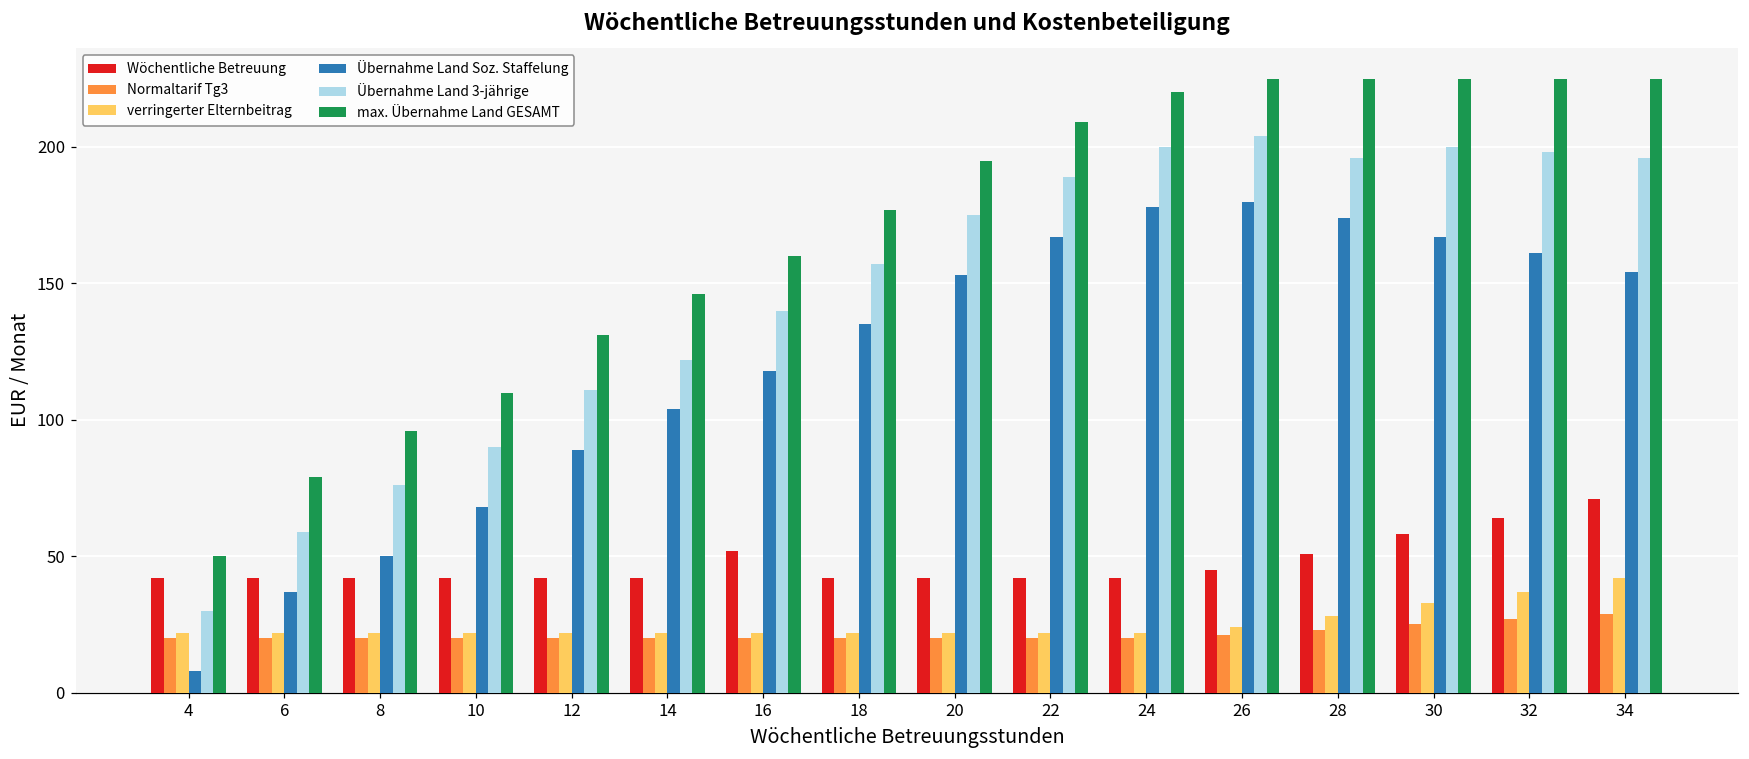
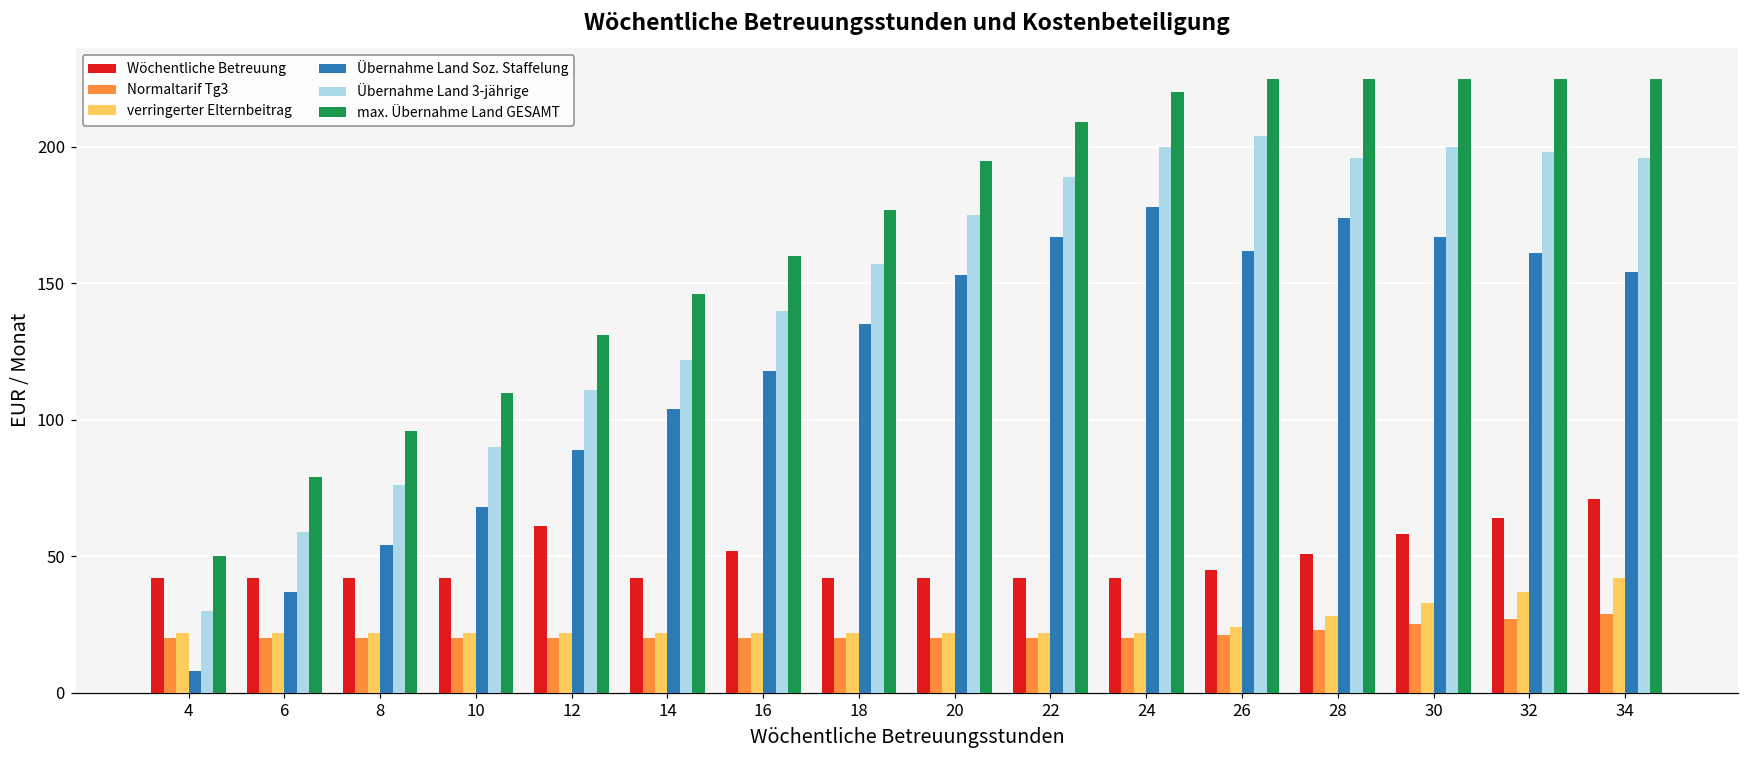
Übernahme Land Soz. Staffelung, 8: 50 -> 54
Wöchentliche Betreuung, 12: 42 -> 61
Übernahme Land Soz. Staffelung, 26: 180 -> 162
